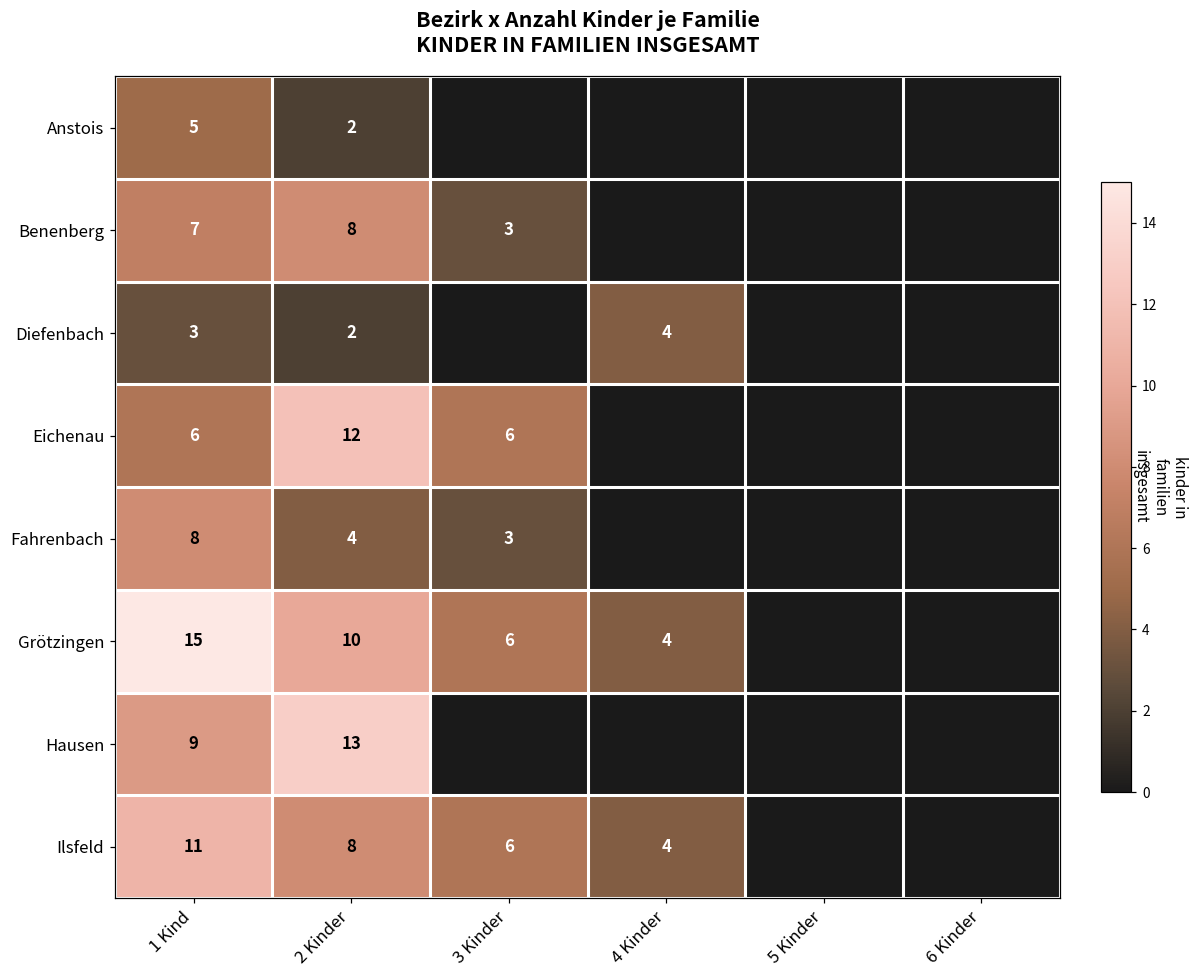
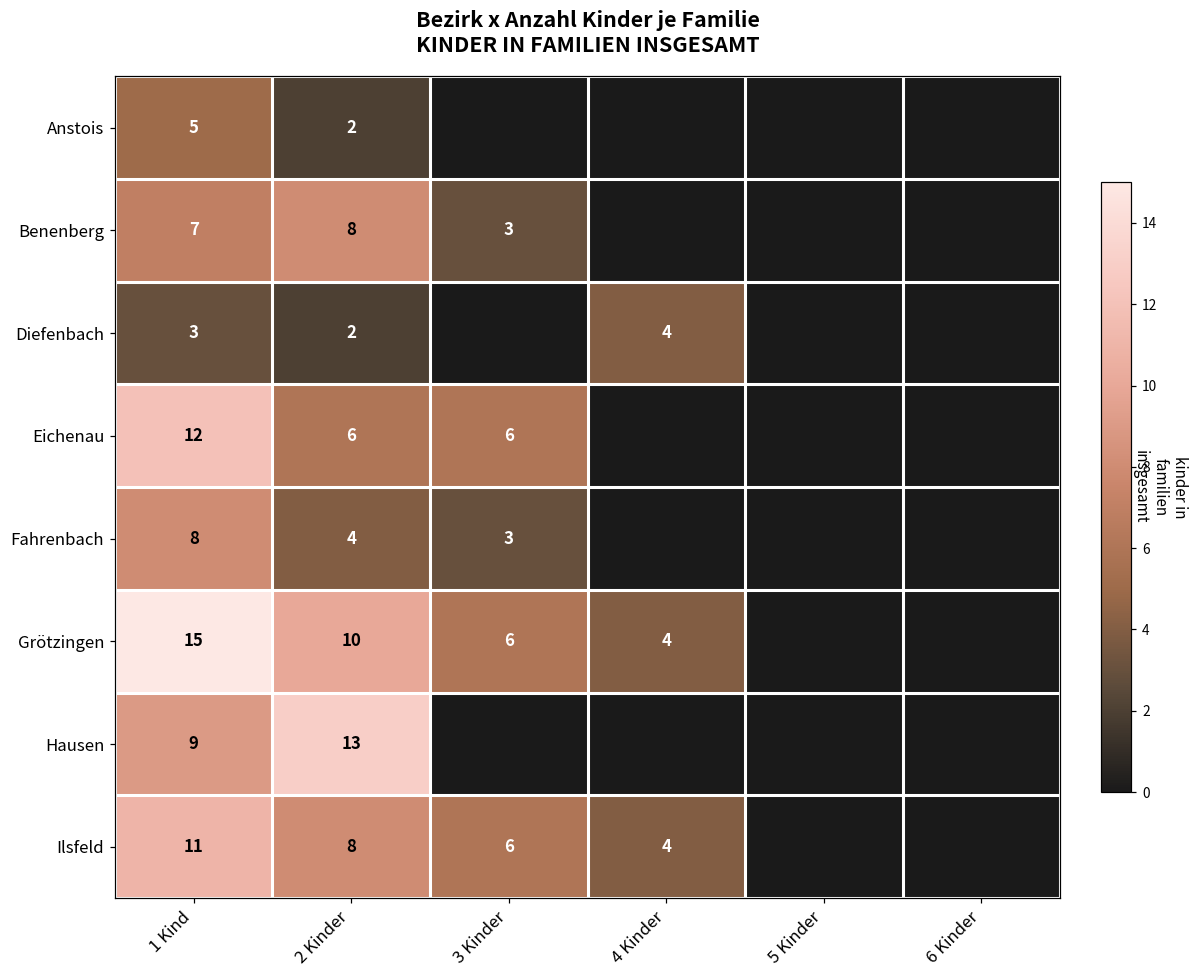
Eichenau, 1 Kind: 6 -> 12
Eichenau, 2 Kinder: 12 -> 6
